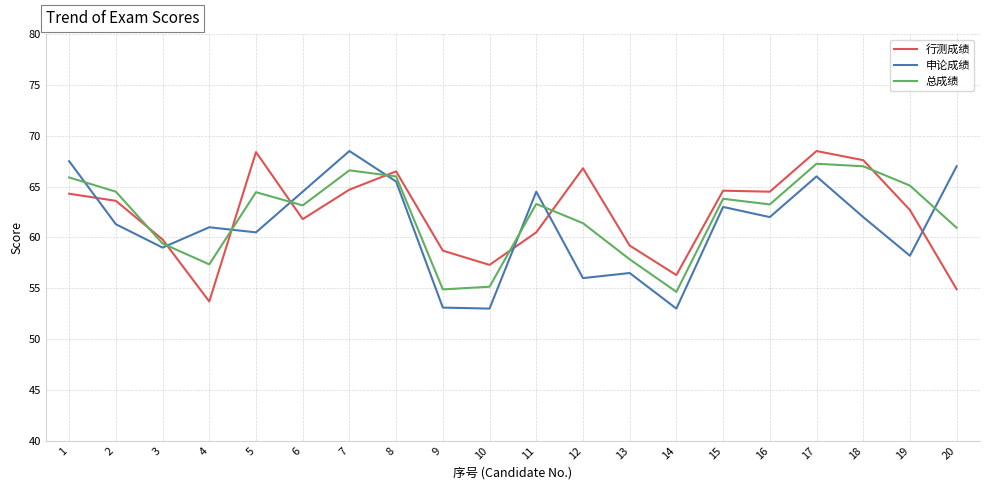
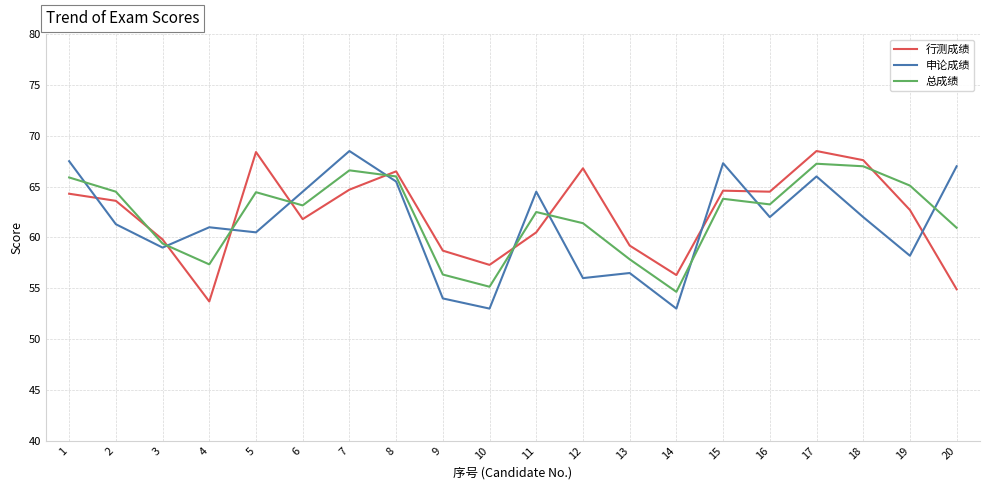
申论成绩, 9: 53.1 -> 54.0
总成绩, 9: 54.9 -> 56.4
总成绩, 11: 63.3 -> 62.5
申论成绩, 15: 63.0 -> 67.3
